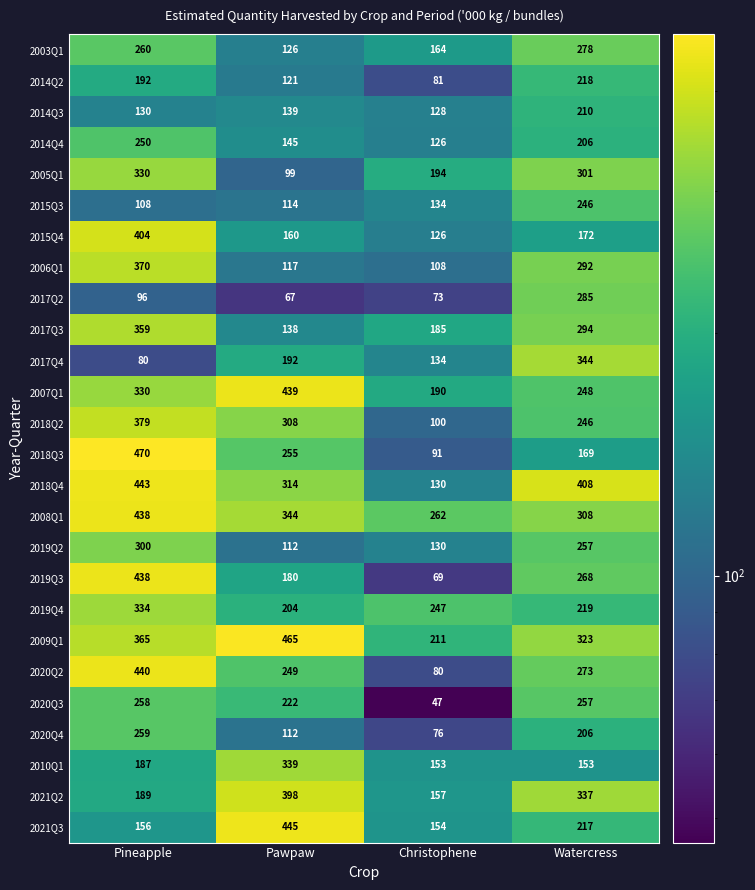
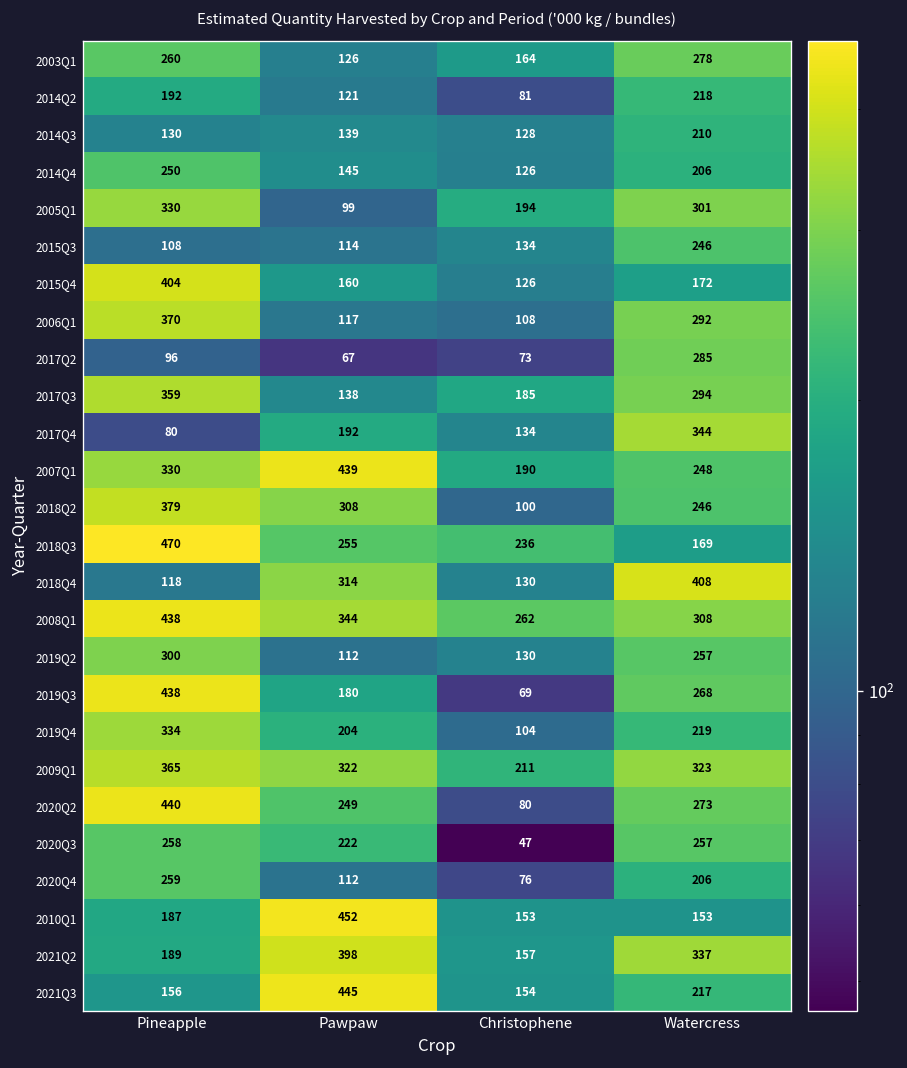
2018Q3, Christophene: 91 -> 236
2018Q4, Pineapple: 443 -> 118
2019Q4, Christophene: 247 -> 104
2009Q1, Pawpaw: 465 -> 322
2010Q1, Pawpaw: 339 -> 452
